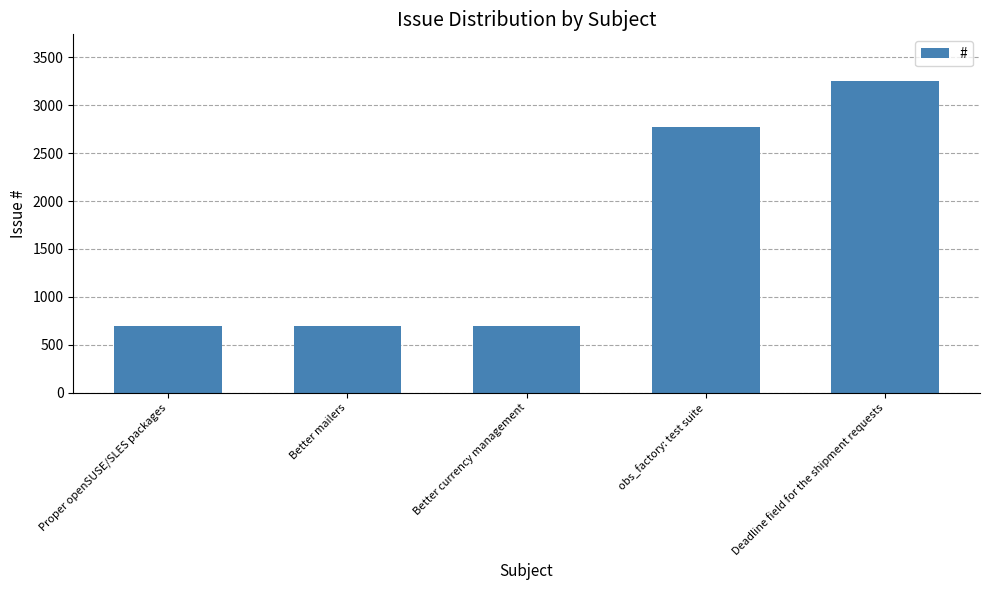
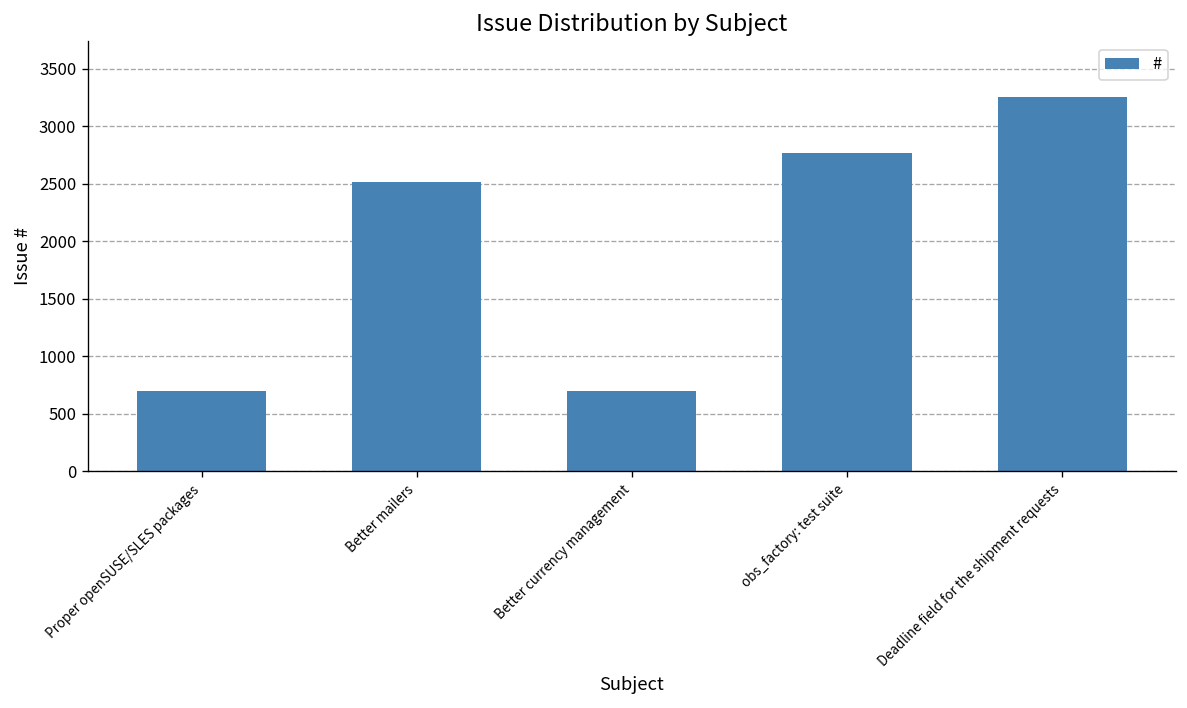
Better mailers: 700 -> 2500
